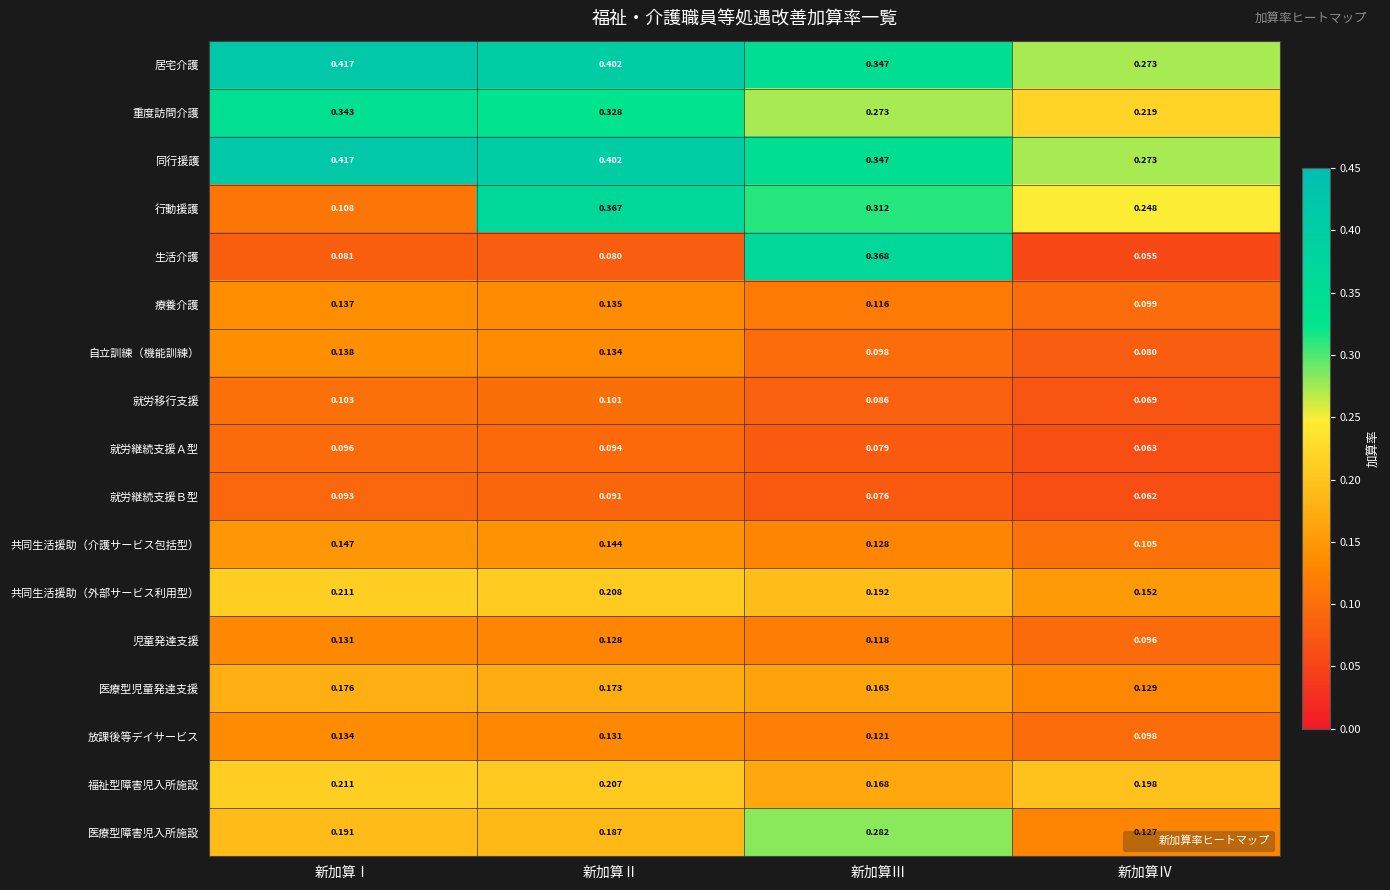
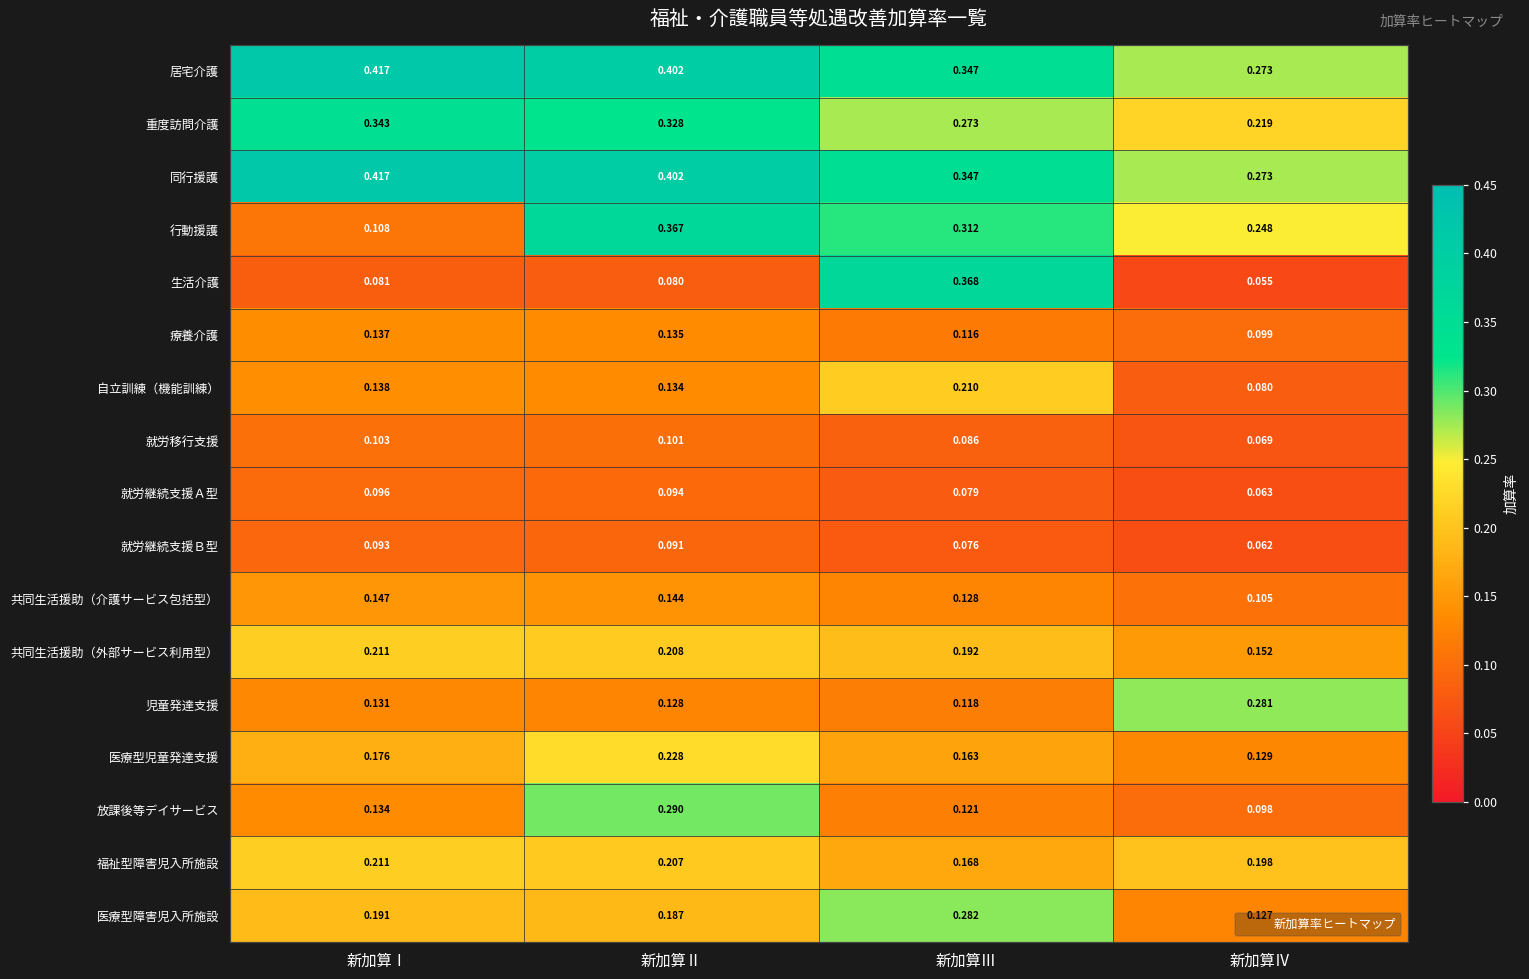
自立訓練（機能訓練）, 新加算Ⅲ: 0.098 -> 0.210
児童発達支援, 新加算Ⅳ: 0.096 -> 0.281
医療型児童発達支援, 新加算Ⅱ: 0.173 -> 0.228
放課後等デイサービス, 新加算Ⅱ: 0.131 -> 0.290
